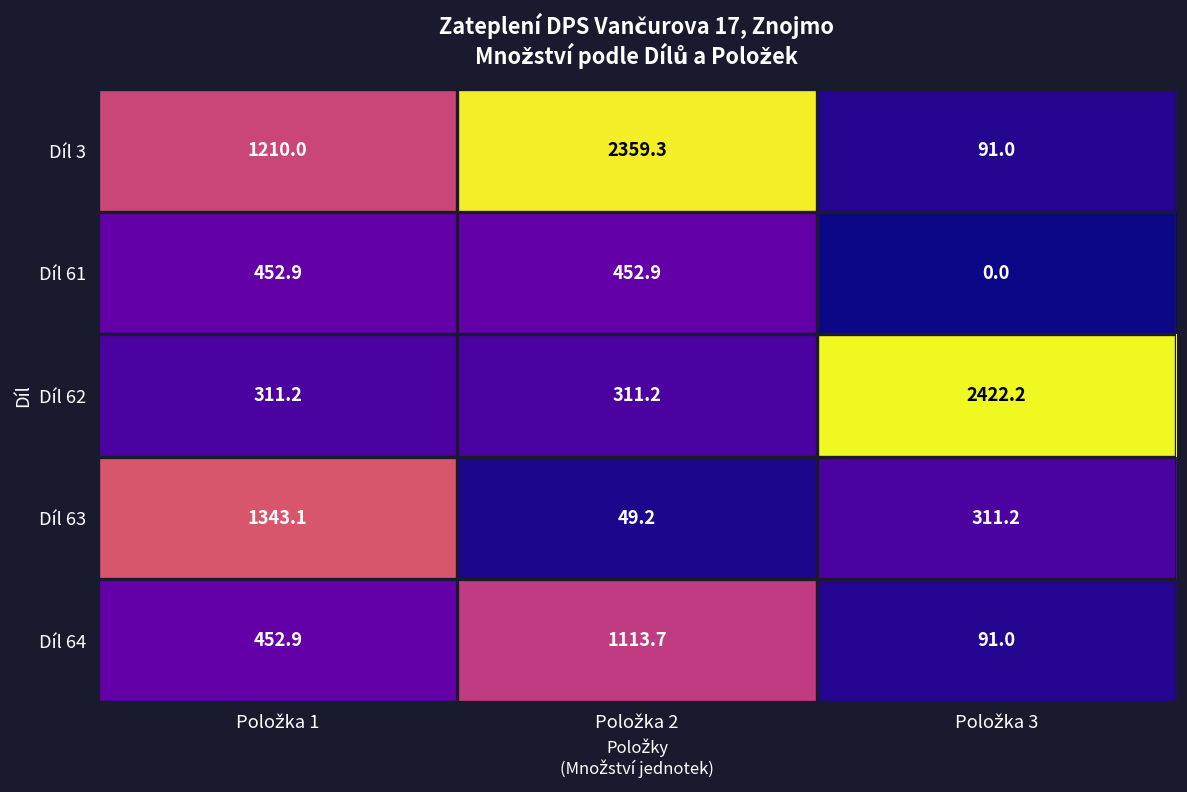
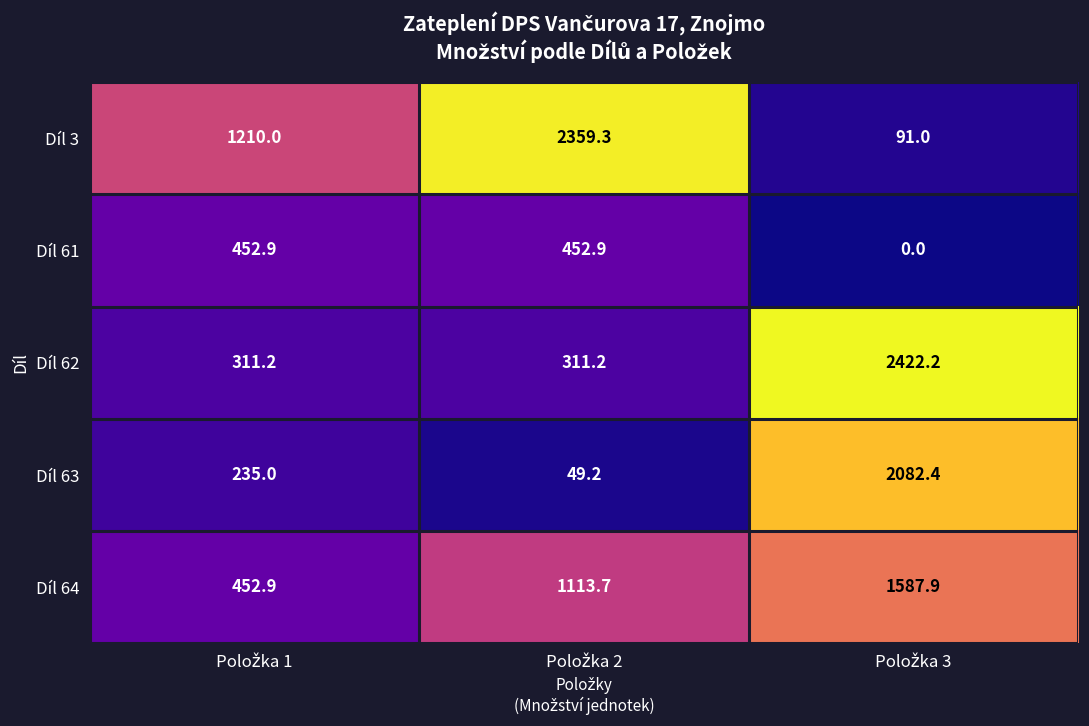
Díl 63, Položka 1: 1343.1 -> 235.0
Díl 63, Položka 3: 311.2 -> 2082.4
Díl 64, Položka 3: 91.0 -> 1587.9
